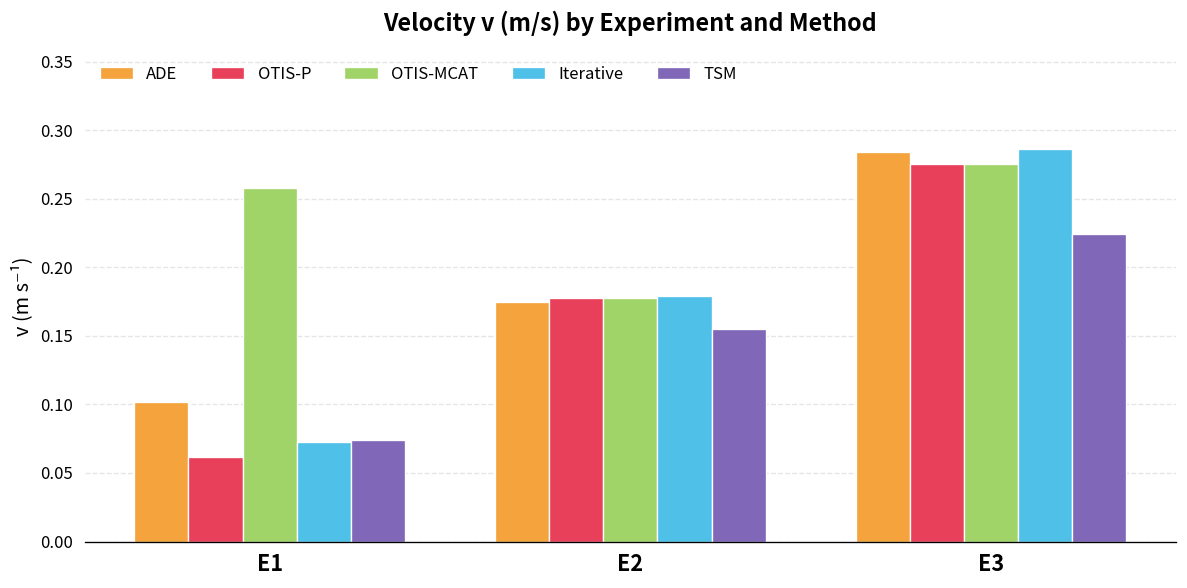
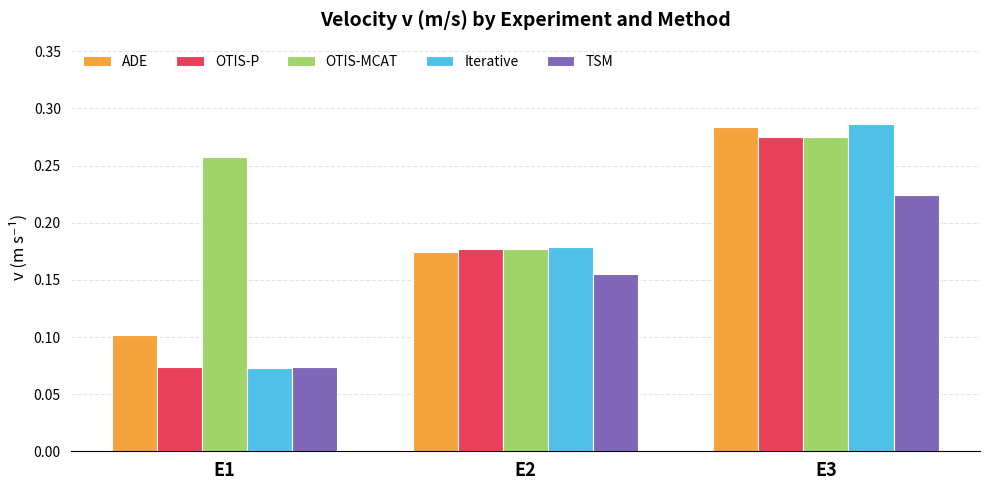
OTIS-P, E1: 0.062 -> 0.074
